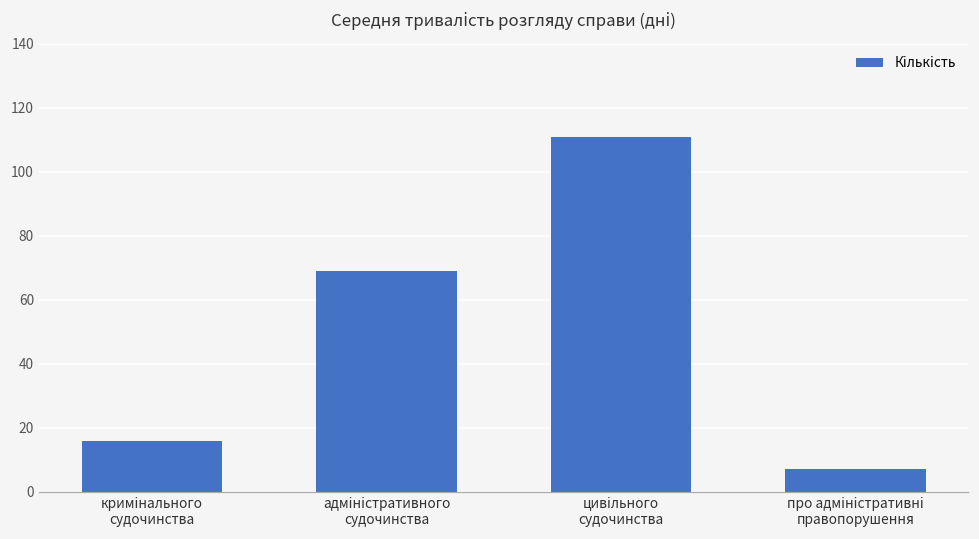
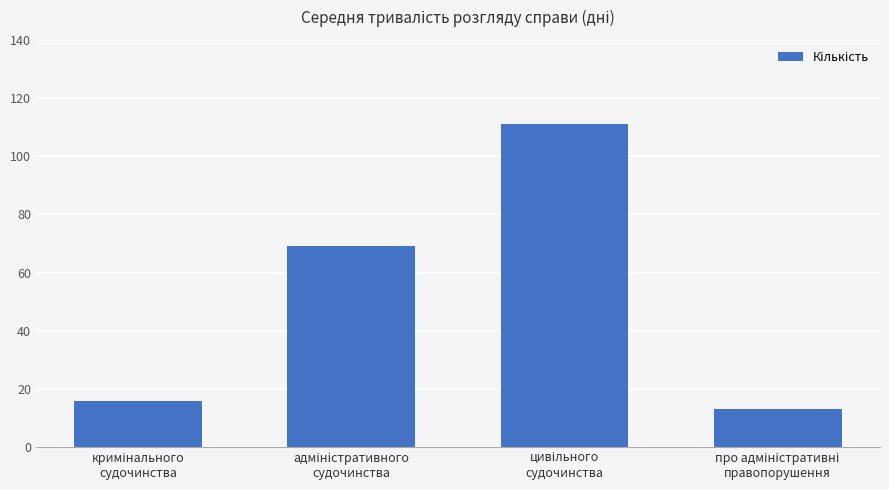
про адміністративні правопорушення: 7 -> 13
